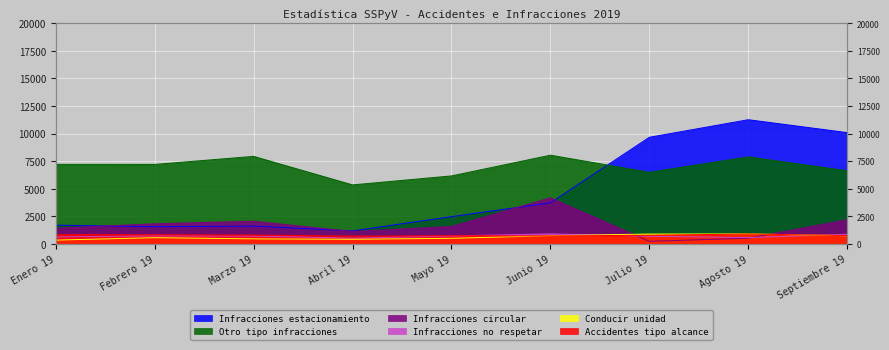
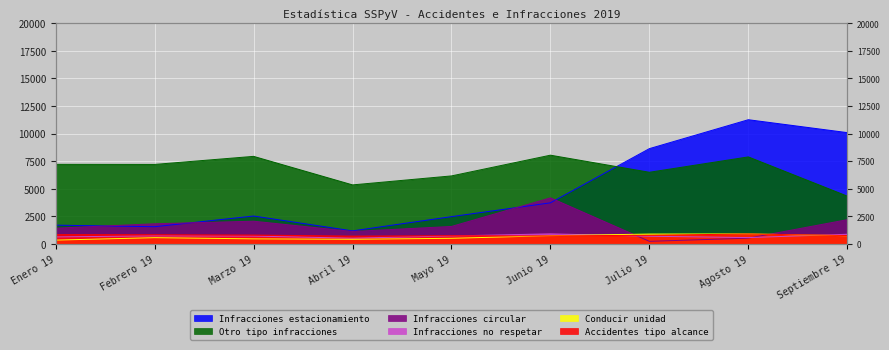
Infracciones estacionamiento, Marzo 19: 1600 -> 2500
Infracciones estacionamiento, Julio 19: 9700 -> 8600
Otro tipo infracciones, Septiembre 19: 6600 -> 4300
